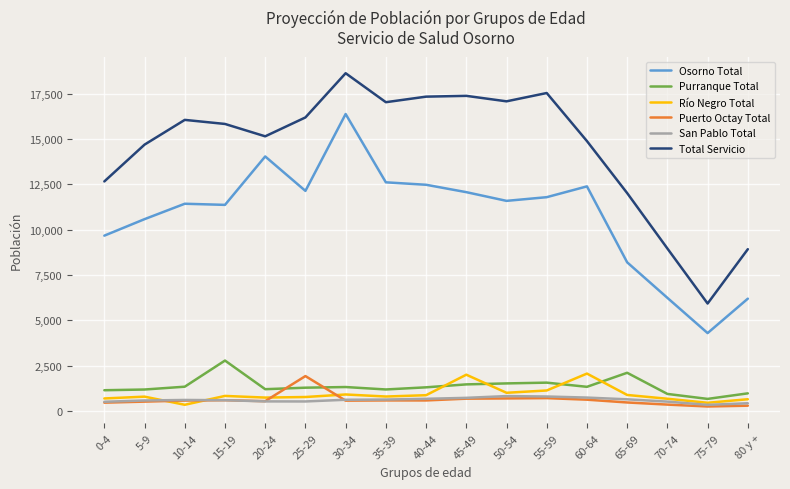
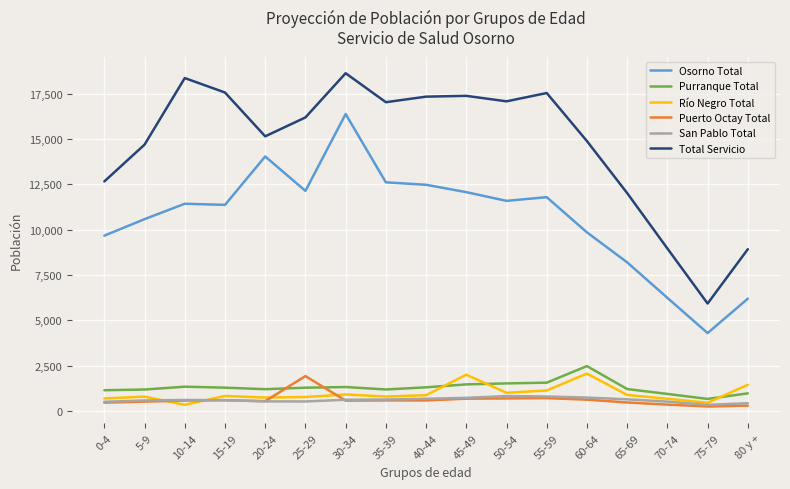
Total Servicio, 10-14: 16,100 -> 18,400
Purranque Total, 15-19: 2,800 -> 1,300
Total Servicio, 15-19: 15,800 -> 17,600
Osorno Total, 60-64: 12,400 -> 9,900
Purranque Total, 60-64: 1,300 -> 2,500
Purranque Total, 65-69: 2,100 -> 1,200
Río Negro Total, 80 y +: 700 -> 1,400
